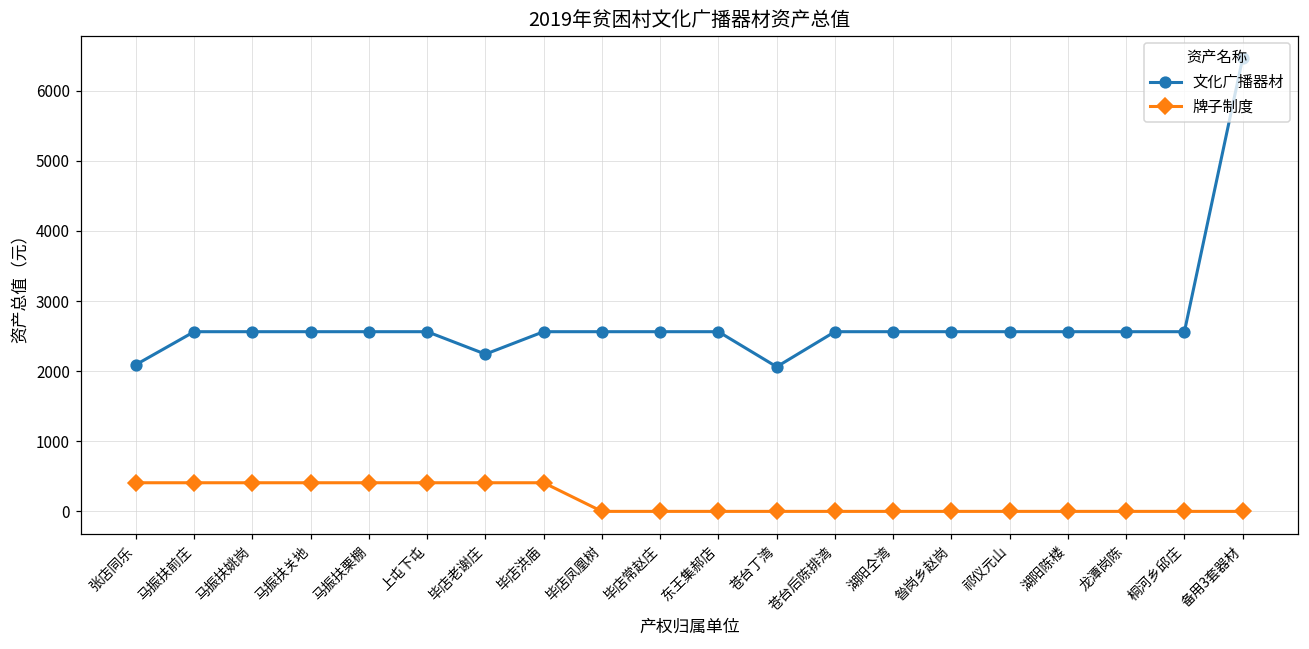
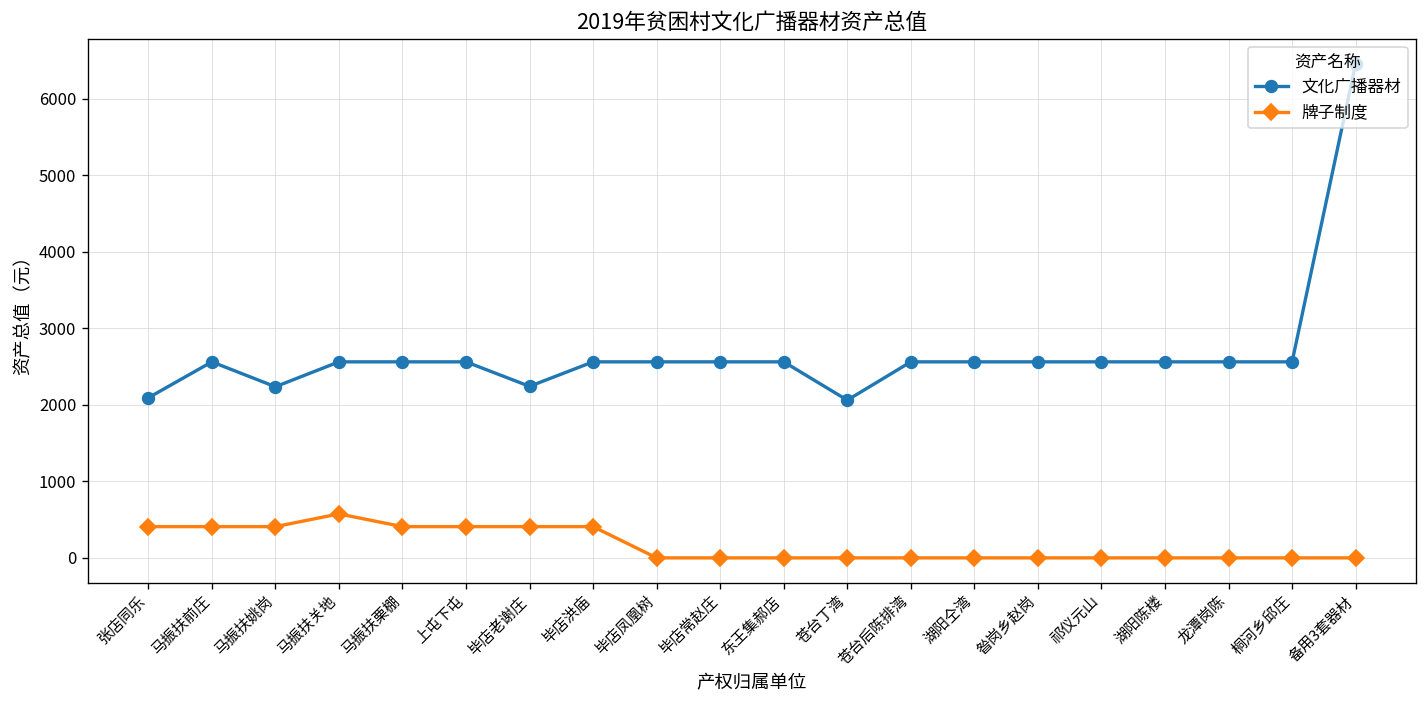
文化广播器材, 马振扶姚岗: 2600 -> 2200
牌子制度, 马振扶关地: 400 -> 600
